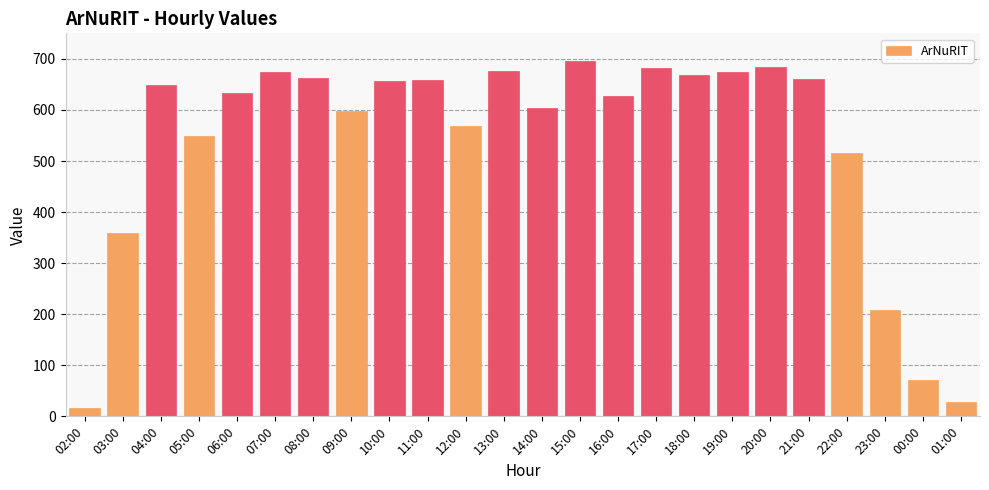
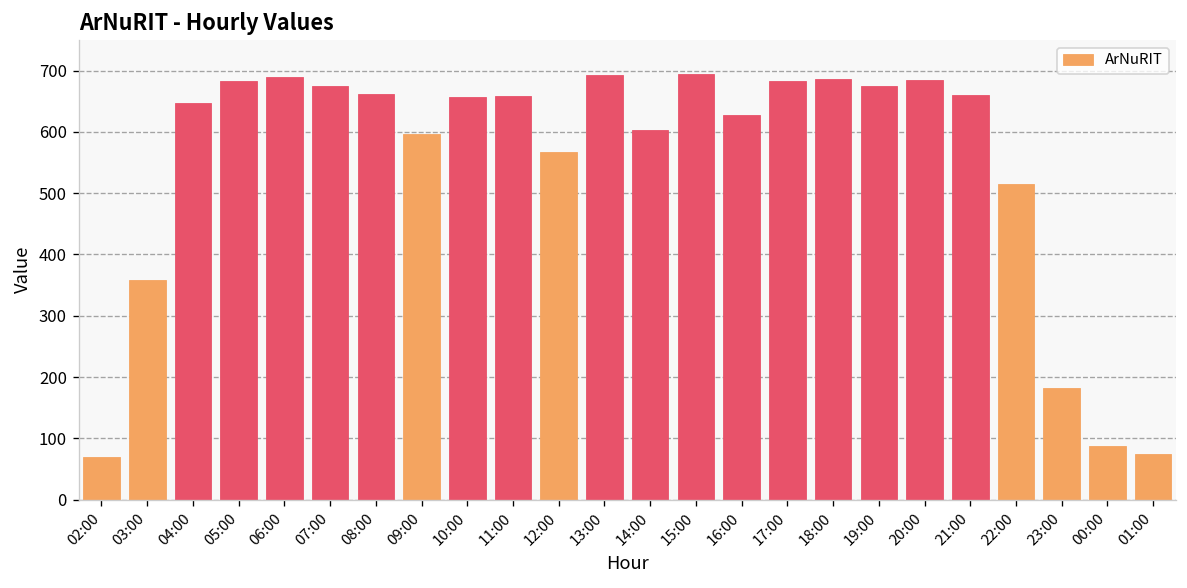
02:00: 20 -> 70
05:00: 550 -> 680
06:00: 630 -> 690
13:00: 680 -> 690
18:00: 670 -> 690
23:00: 210 -> 180
00:00: 70 -> 90
01:00: 30 -> 70
